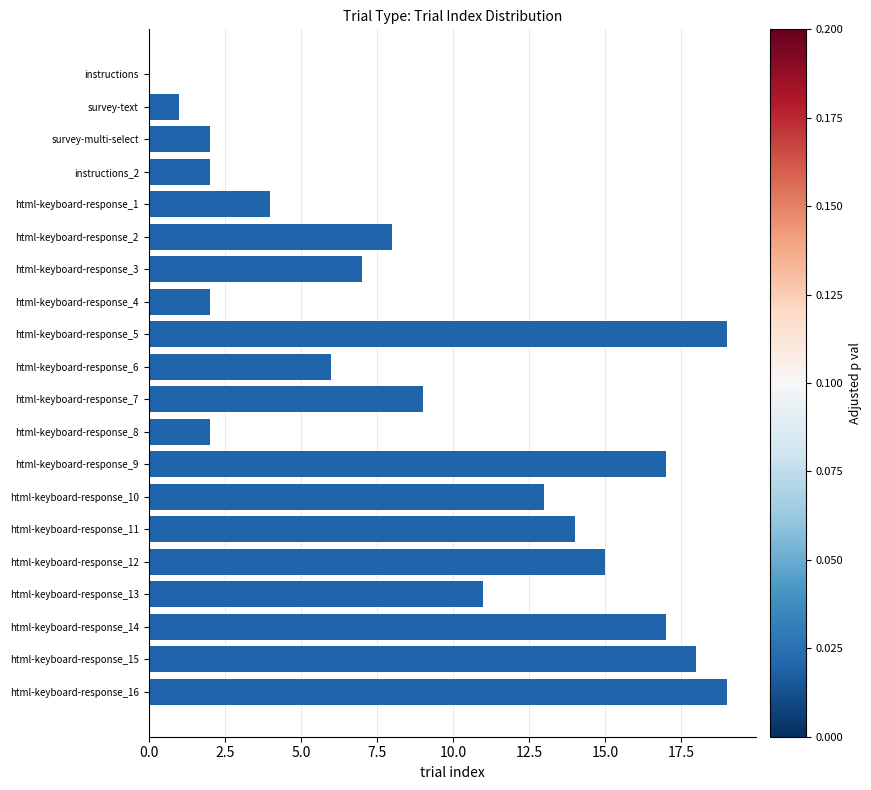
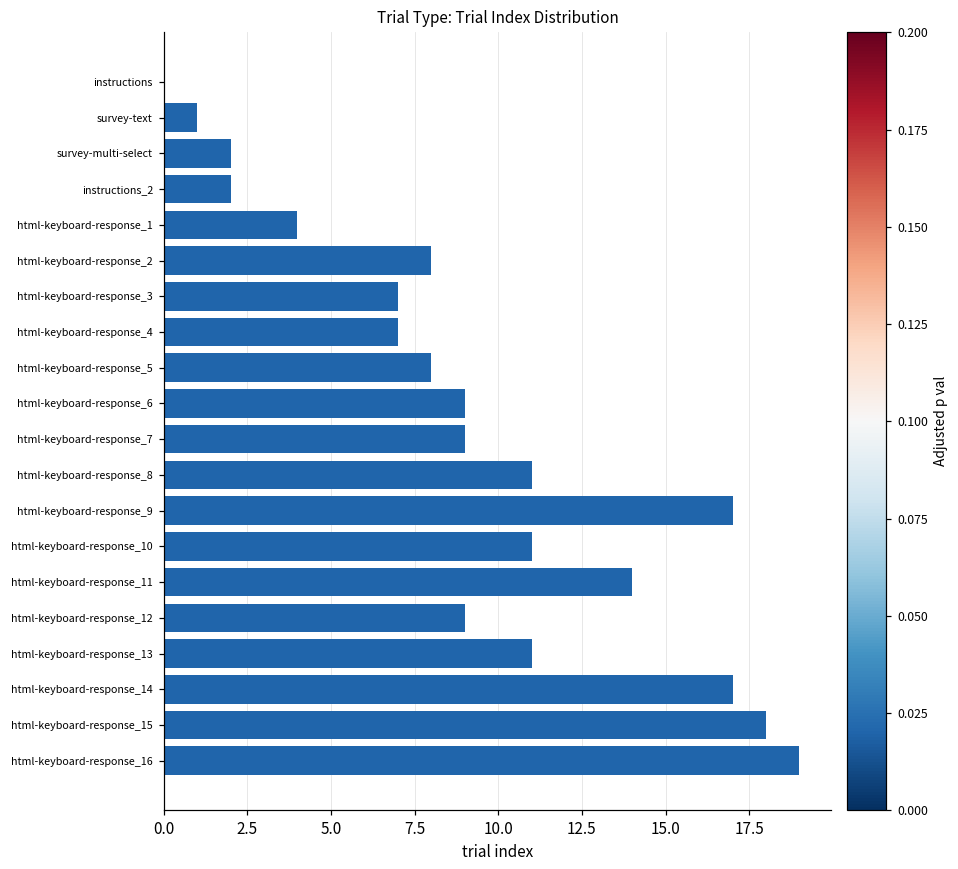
html-keyboard-response_4: 2 -> 7
html-keyboard-response_5: 19 -> 8
html-keyboard-response_6: 6 -> 9
html-keyboard-response_8: 2 -> 11
html-keyboard-response_10: 13 -> 11
html-keyboard-response_12: 15 -> 9
